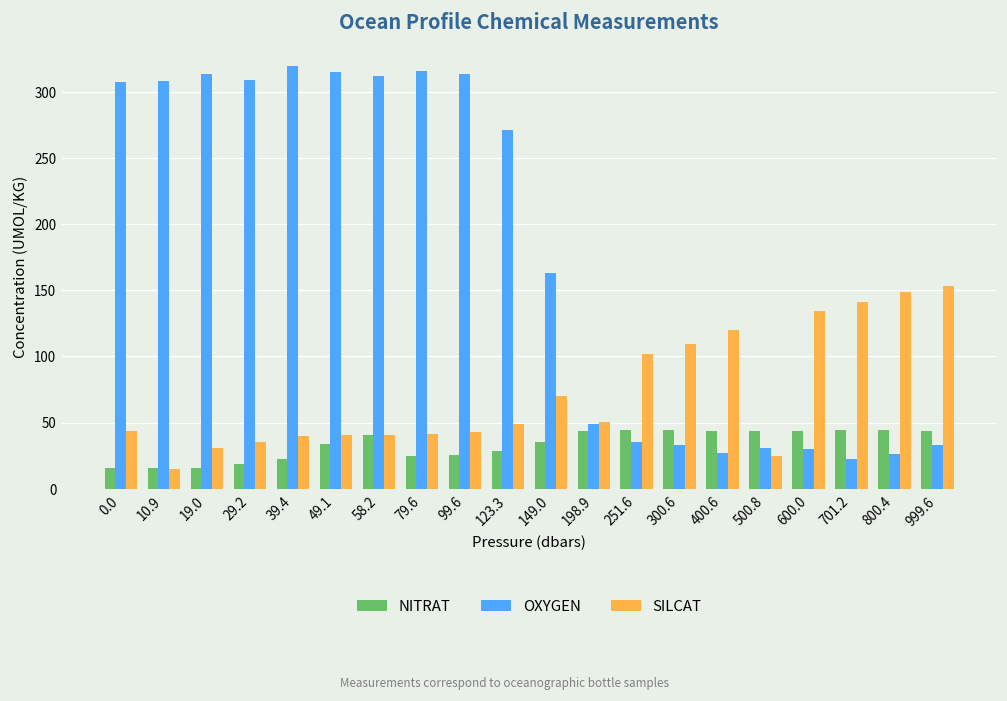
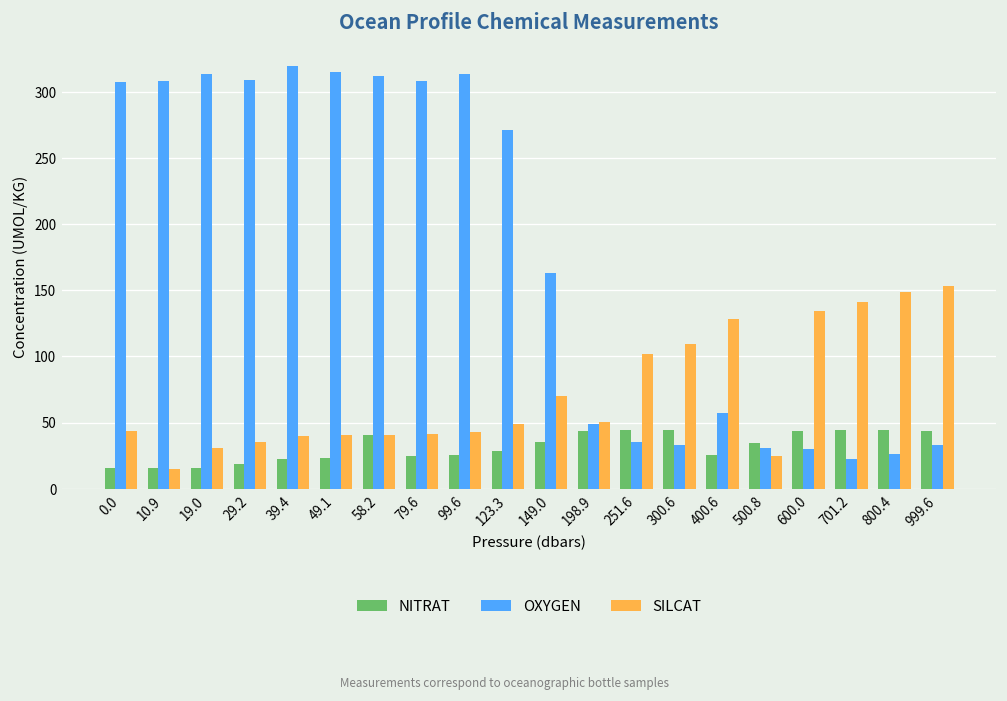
NITRAT, 49.1: 34 -> 23
OXYGEN, 79.6: 316 -> 309
NITRAT, 400.6: 44 -> 25
OXYGEN, 400.6: 27 -> 58
SILCAT, 400.6: 120 -> 128
NITRAT, 500.8: 44 -> 34
